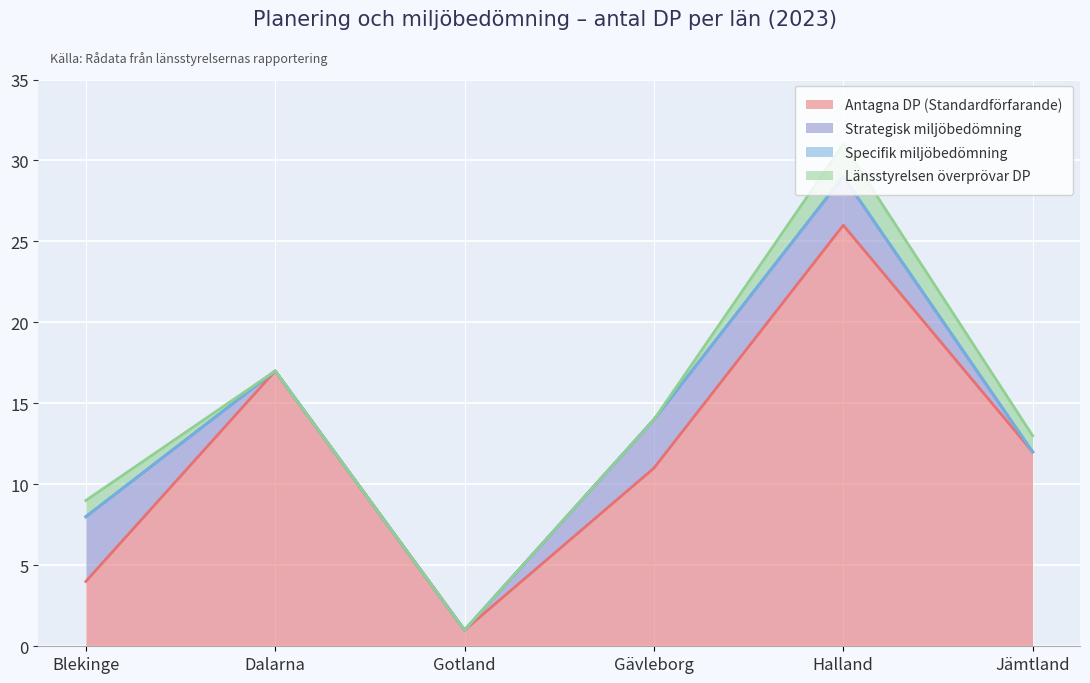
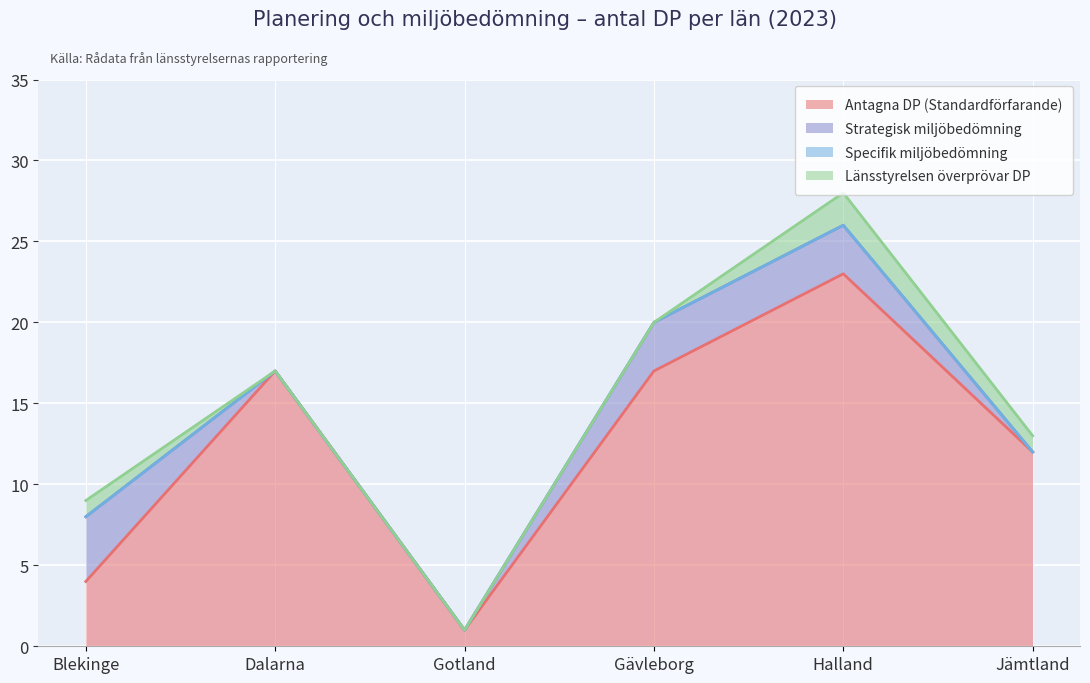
Antagna DP (Standardförfarande), Gävleborg: 11 -> 17
Antagna DP (Standardförfarande), Halland: 26 -> 23
